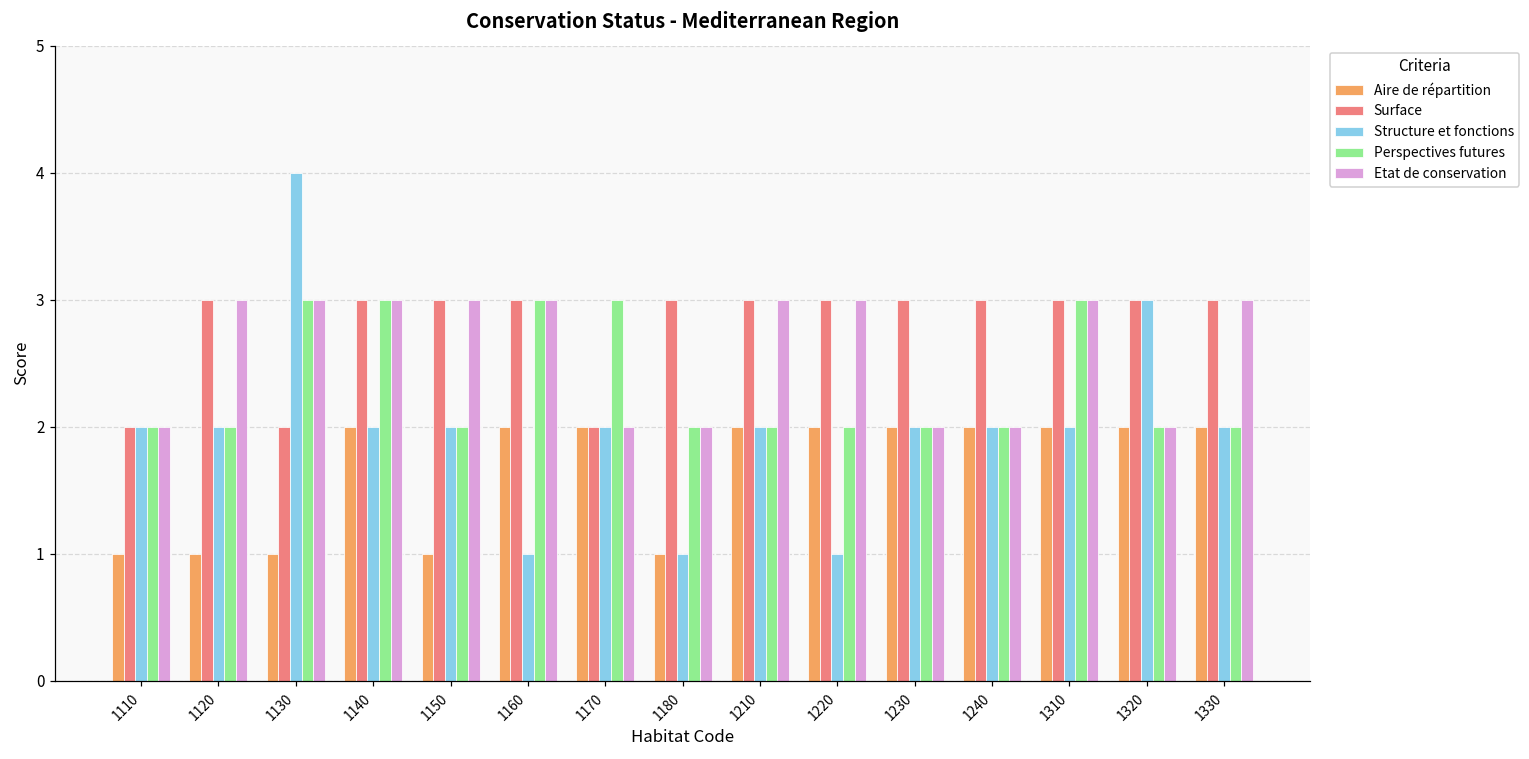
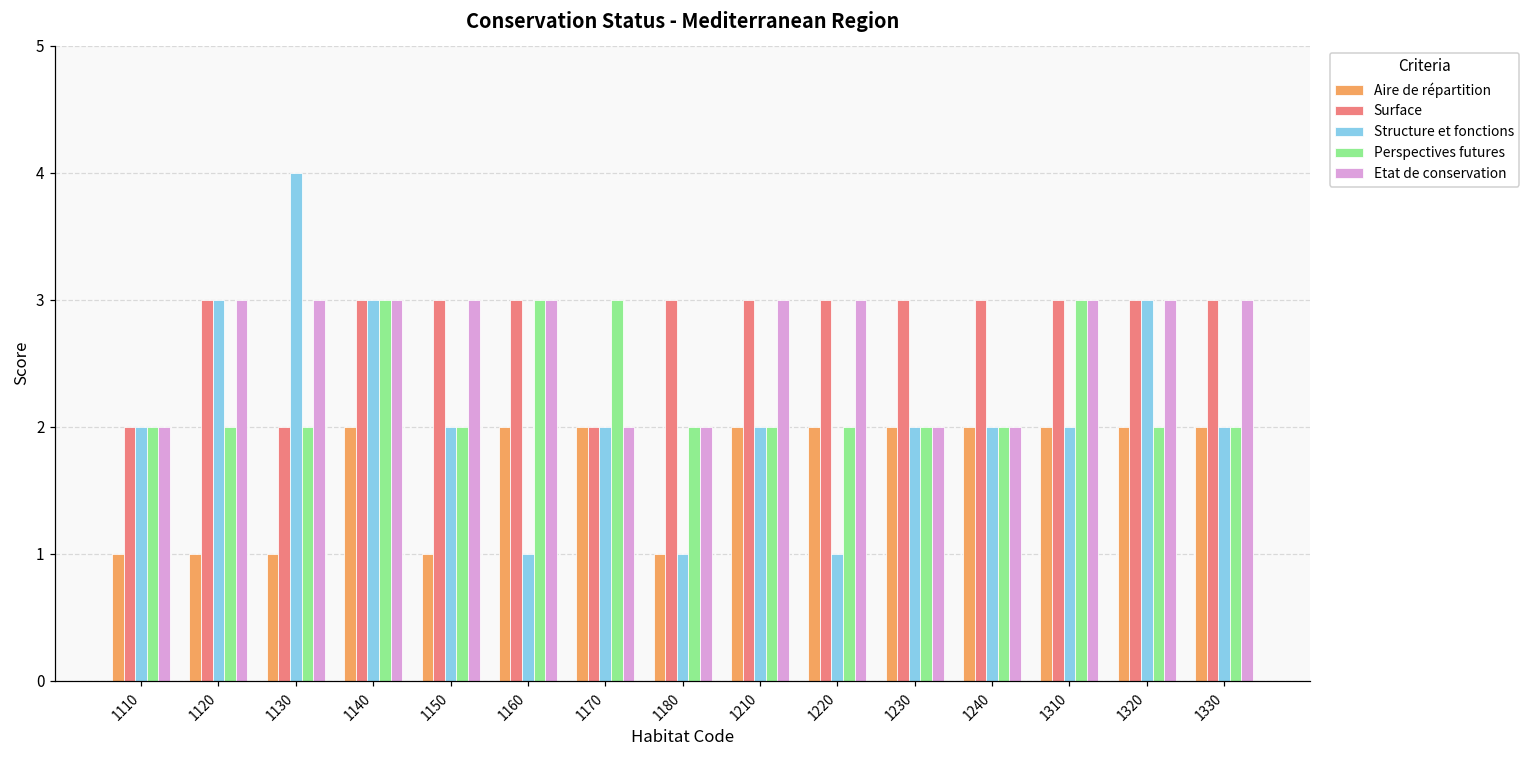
Structure et fonctions, 1120: 2 -> 3
Perspectives futures, 1130: 3 -> 2
Structure et fonctions, 1140: 2 -> 3
Etat de conservation, 1320: 2 -> 3
